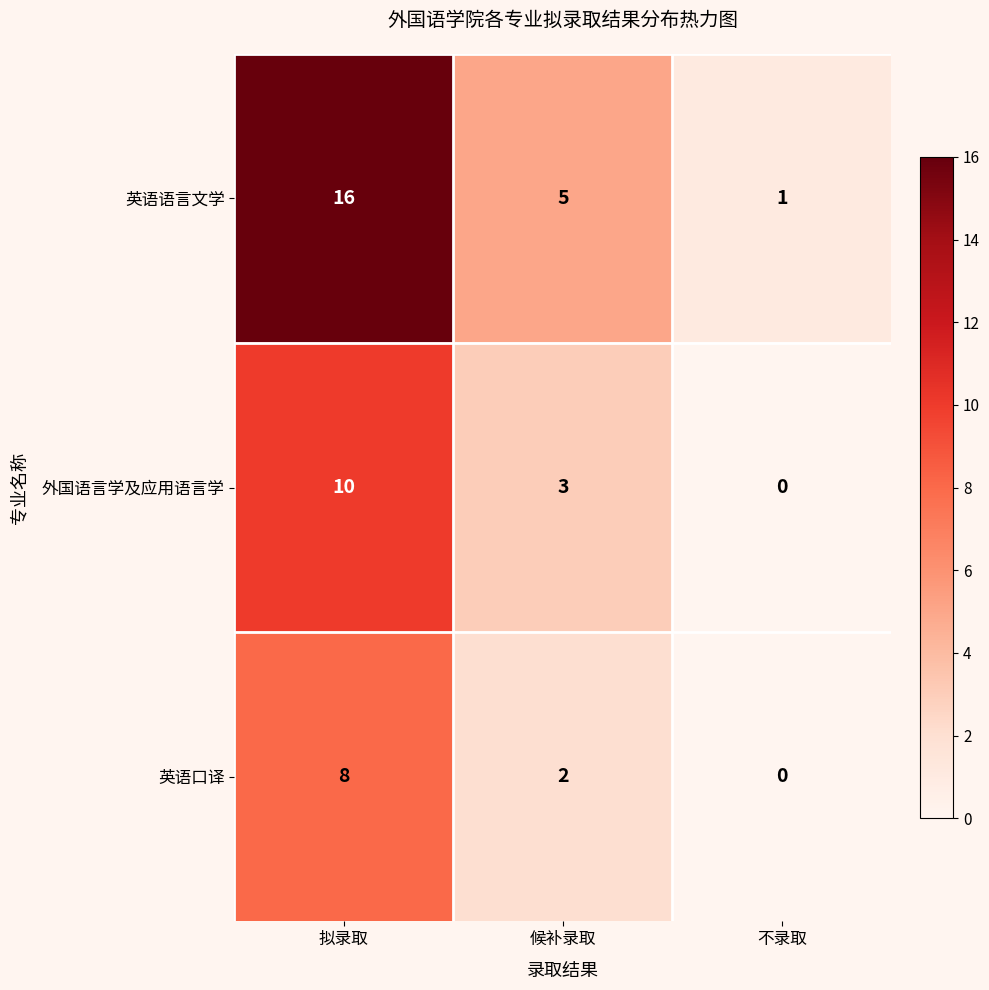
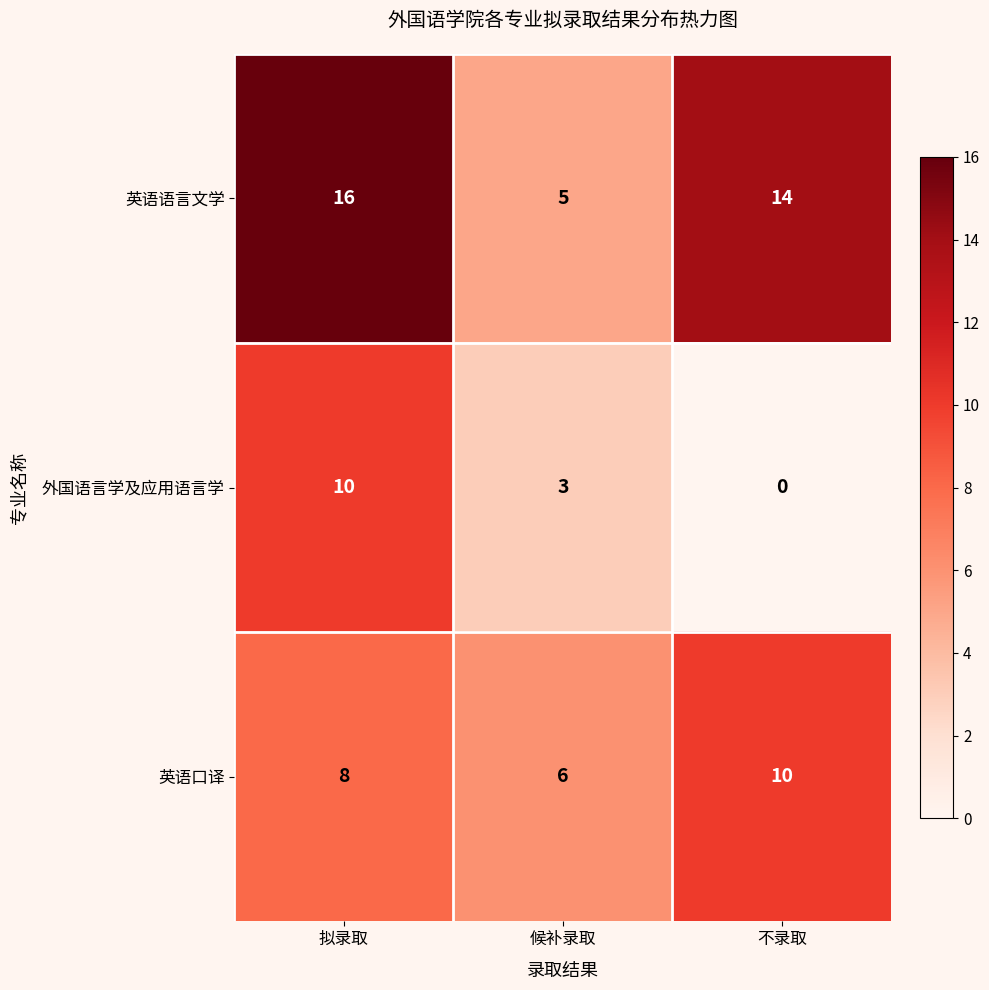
英语语言文学, 不录取: 1 -> 14
英语口译, 候补录取: 2 -> 6
英语口译, 不录取: 0 -> 10
